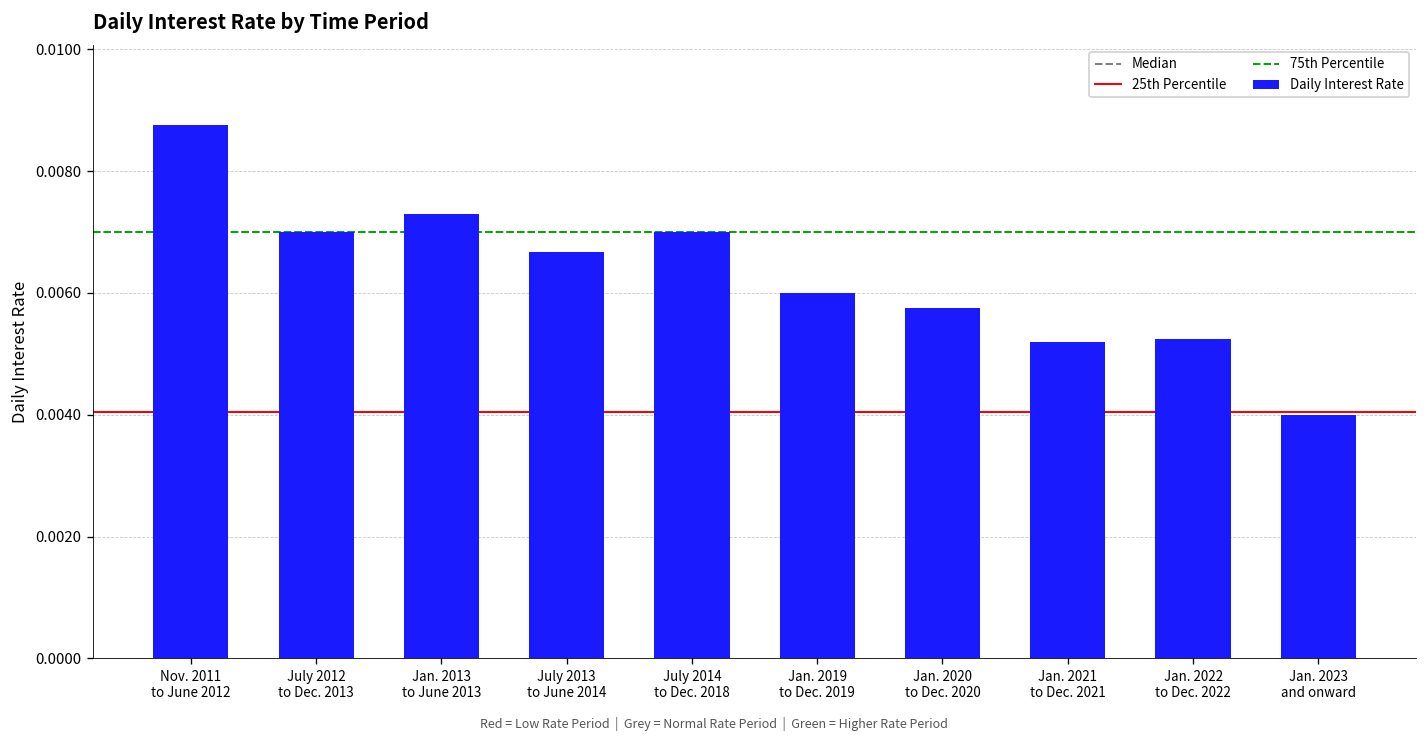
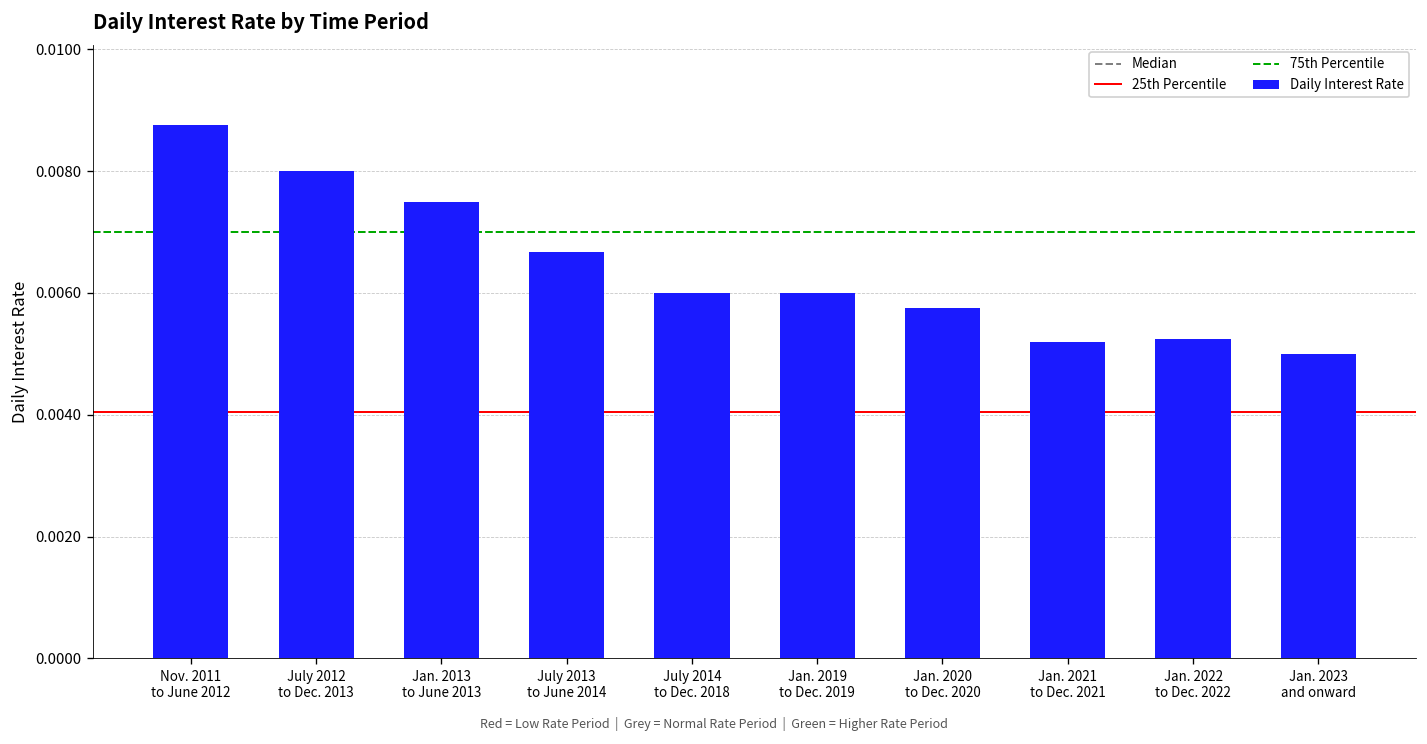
July 2012 to Dec. 2013: 0.007 -> 0.008
Jan. 2013 to June 2013: 0.0073 -> 0.0075
July 2014 to Dec. 2018: 0.007 -> 0.006
Jan. 2023 and onward: 0.004 -> 0.005
